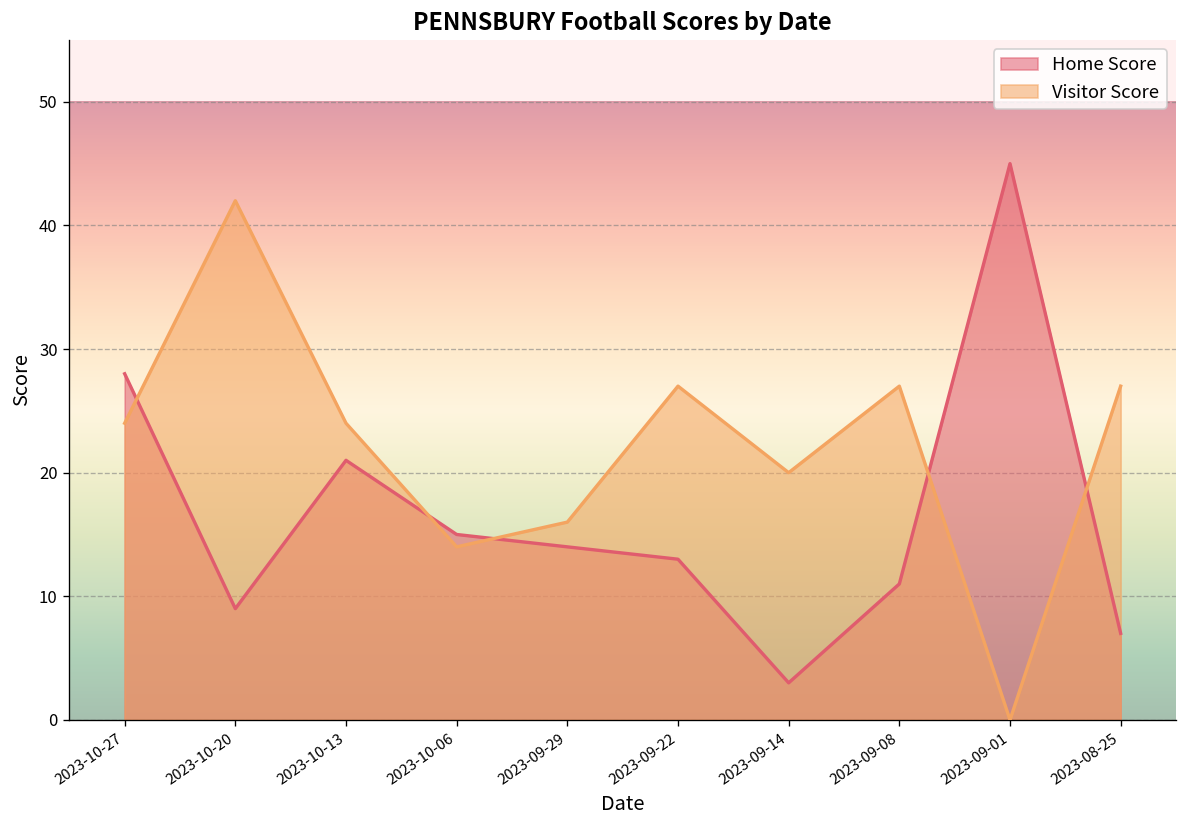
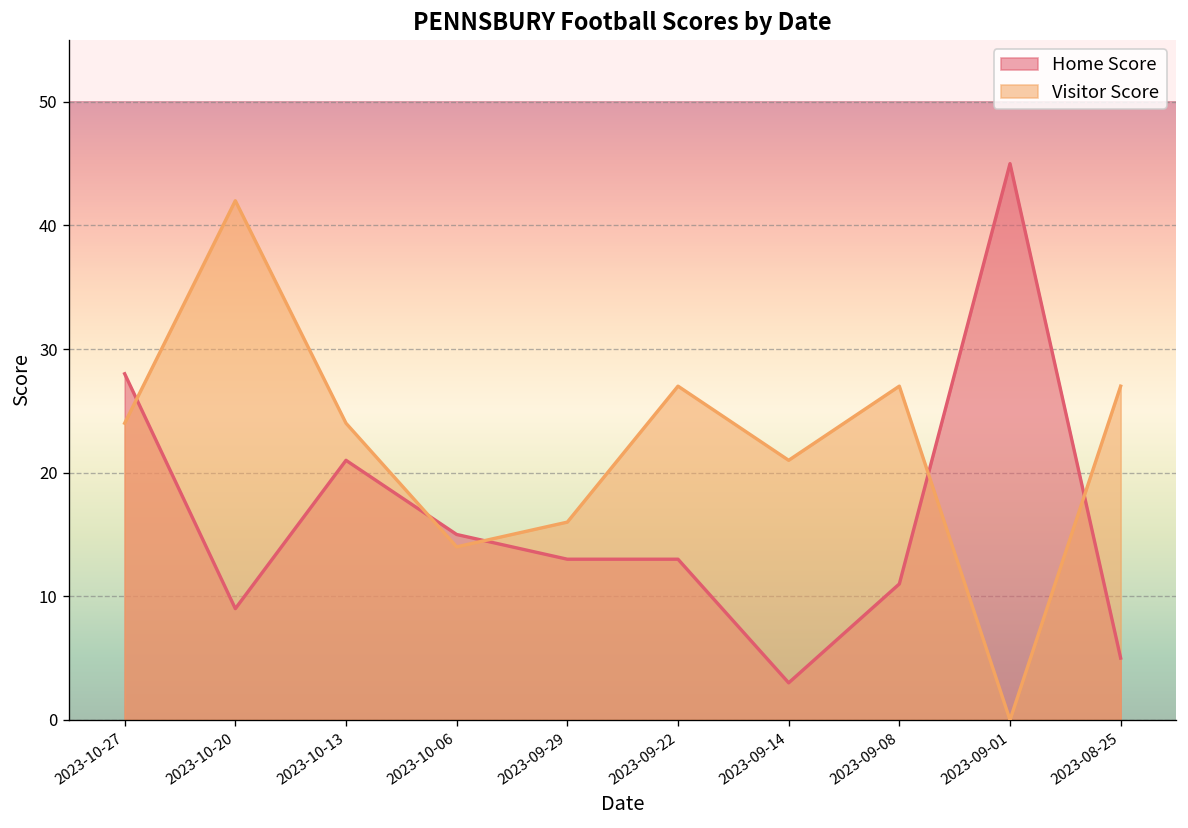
Home Score, 2023-09-29: 14 -> 13
Visitor Score, 2023-09-14: 20 -> 21
Home Score, 2023-08-25: 7 -> 5
